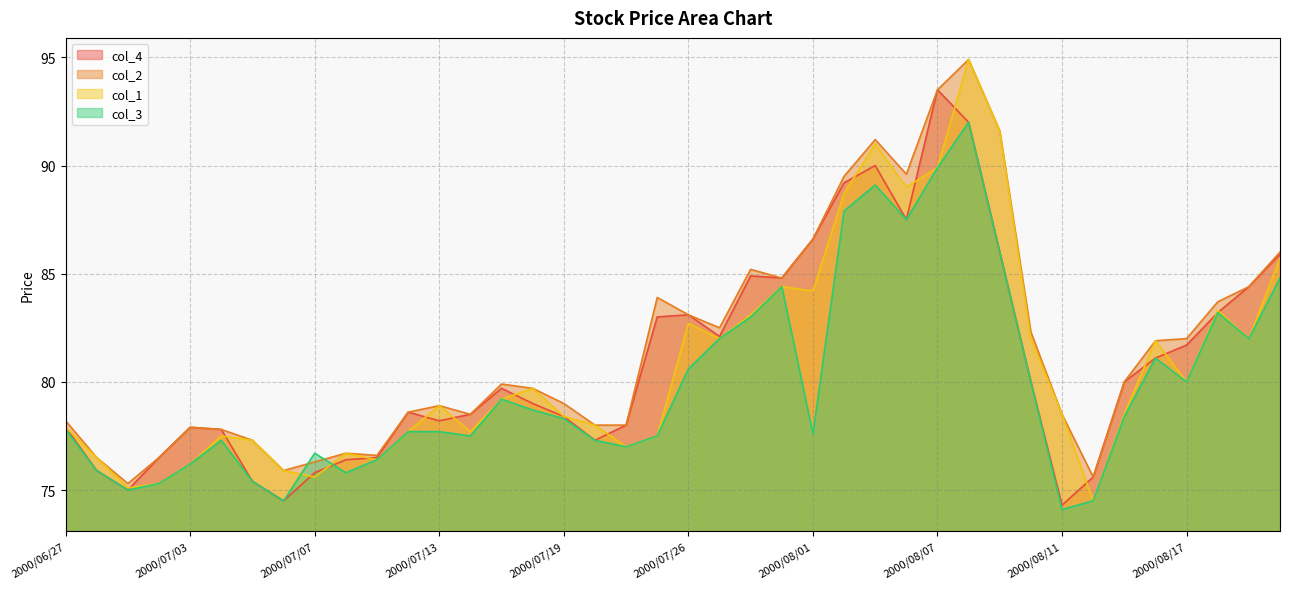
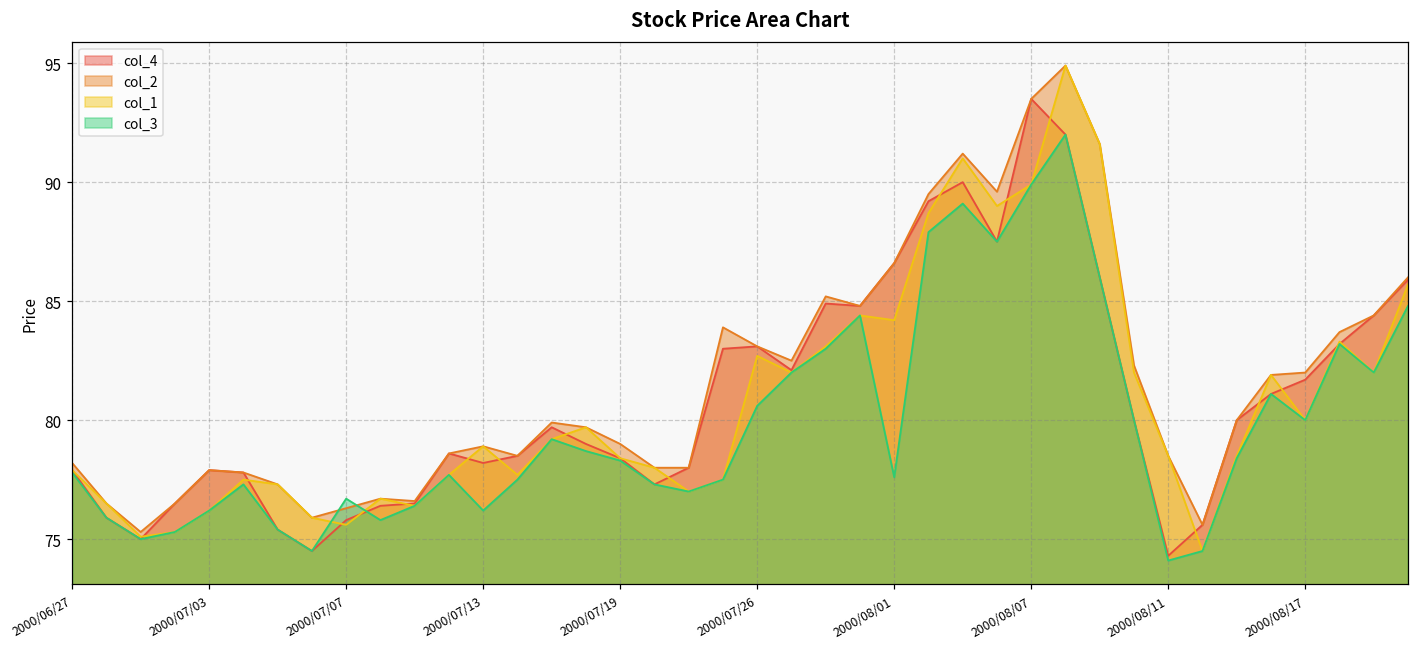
col_3, 2000/07/13: 77.7 -> 76.2
